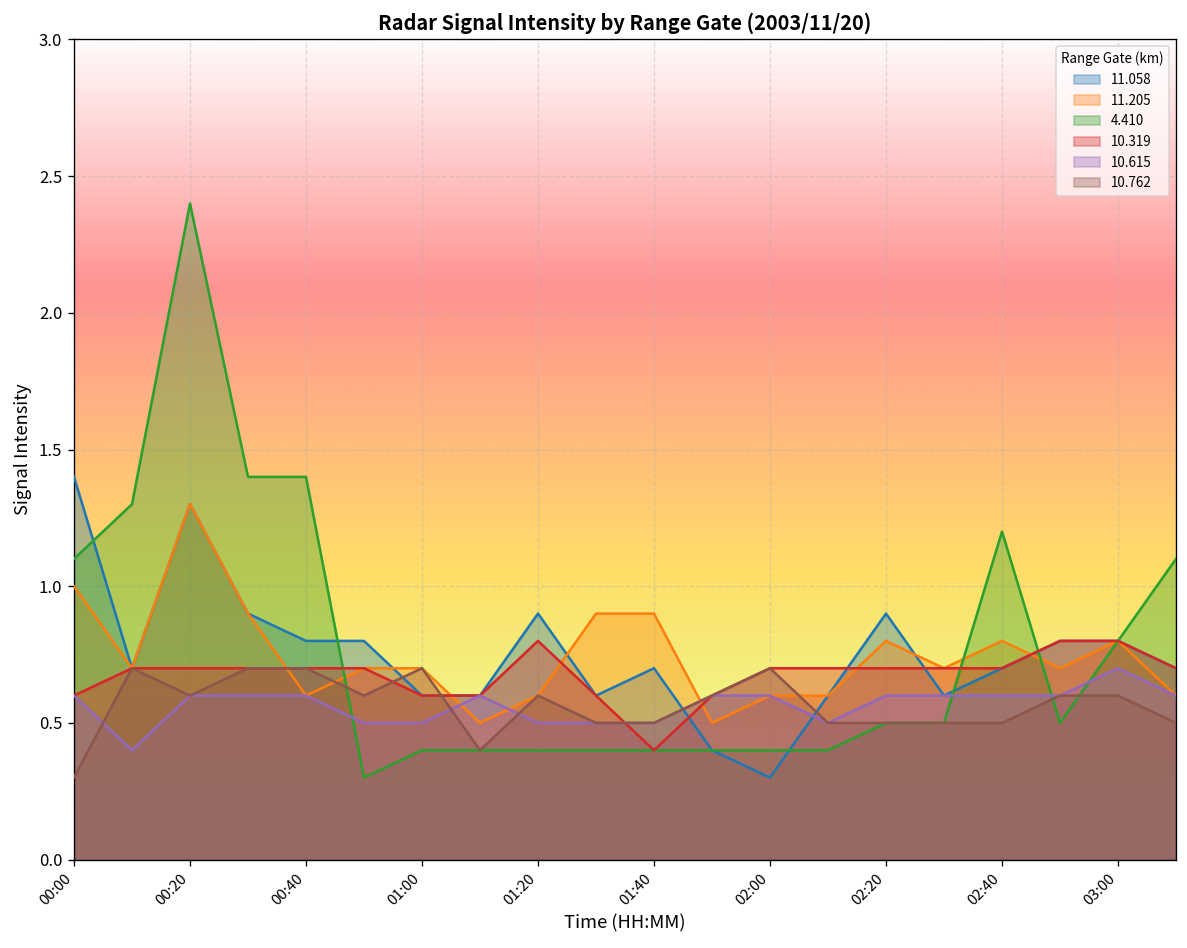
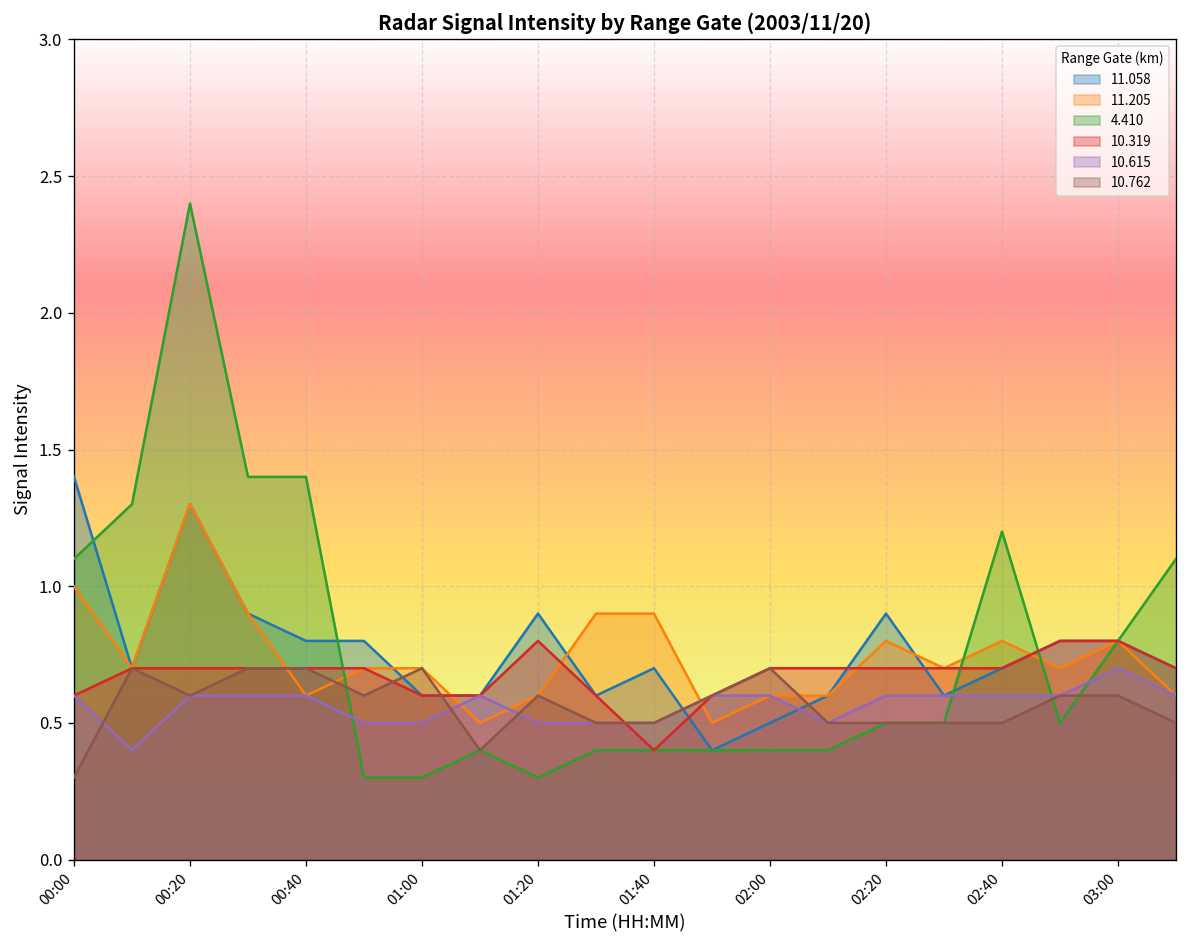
4.410, 01:00: 0.4 -> 0.3
4.410, 01:20: 0.4 -> 0.3
11.058, 02:00: 0.3 -> 0.5
